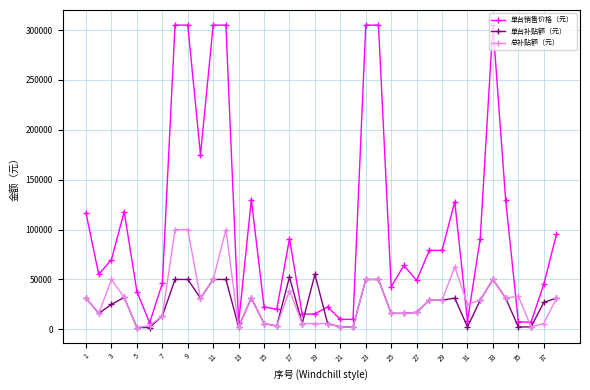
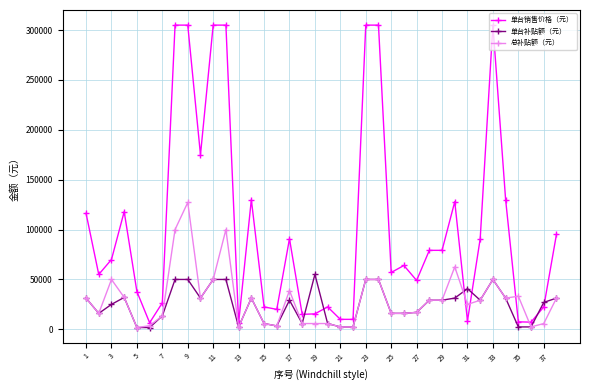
单台销售价格（元）, 7: 50000 -> 30000
总补贴额（元）, 9: 100000 -> 130000
单台补贴额（元）, 17: 50000 -> 30000
单台销售价格（元）, 25: 40000 -> 60000
单台补贴额（元）, 31: 0 -> 40000
单台销售价格（元）, 37: 50000 -> 20000
